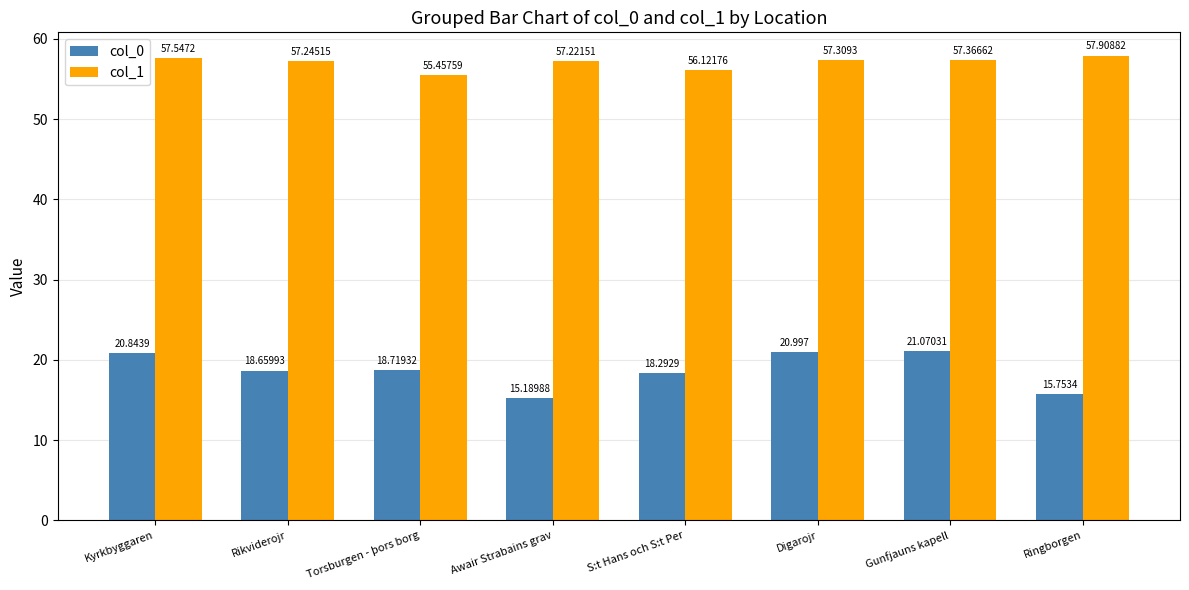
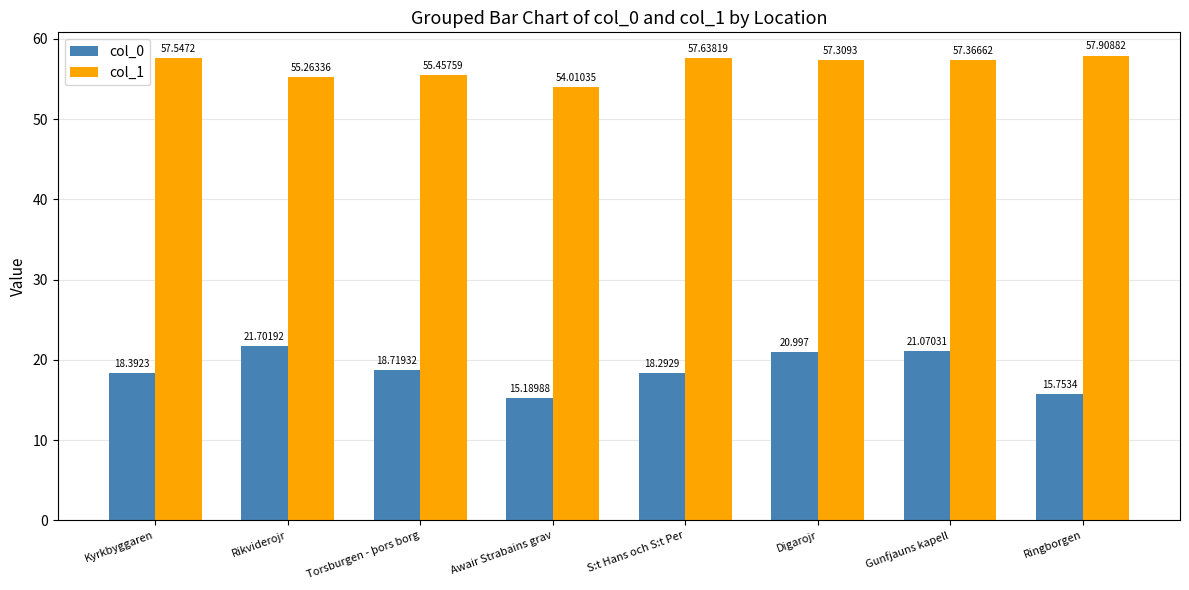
col_0, Kyrkbyggaren: 20.8439 -> 18.3923
col_0, Rikviderojr: 18.65993 -> 21.70192
col_1, Rikviderojr: 57.24515 -> 55.26336
col_1, Awair Strabains grav: 57.22151 -> 54.01035
col_1, S:t Hans och S:t Per: 56.12176 -> 57.63819
